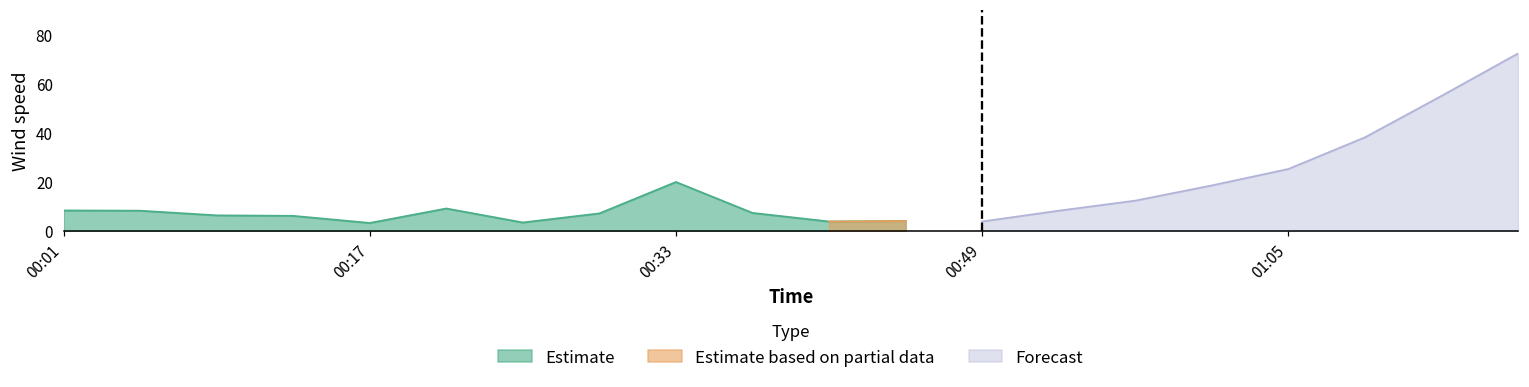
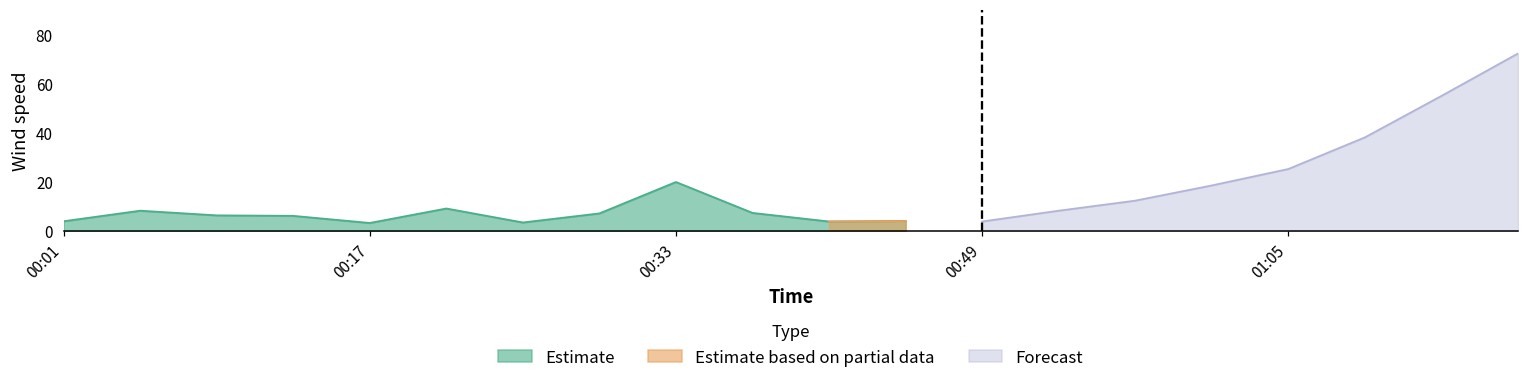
Estimate, 00:01: 8 -> 4
